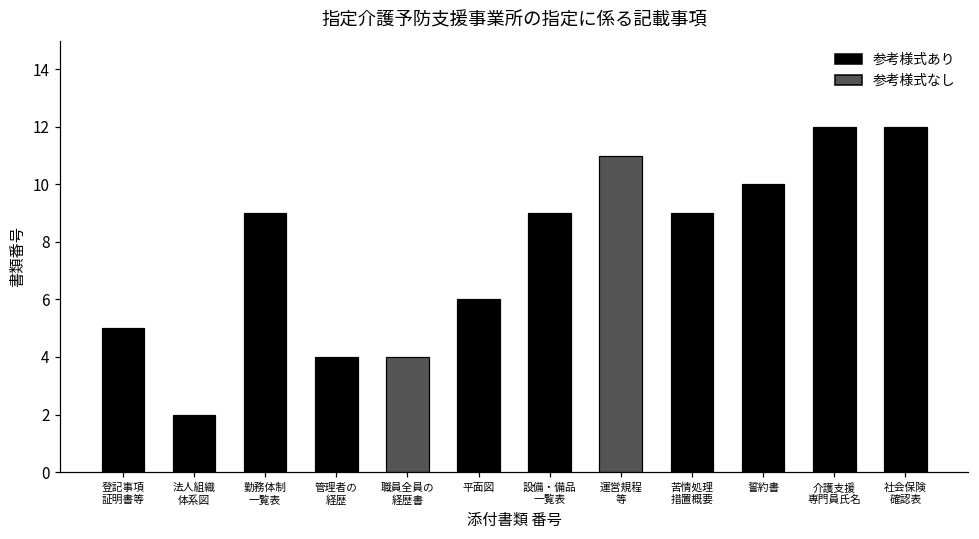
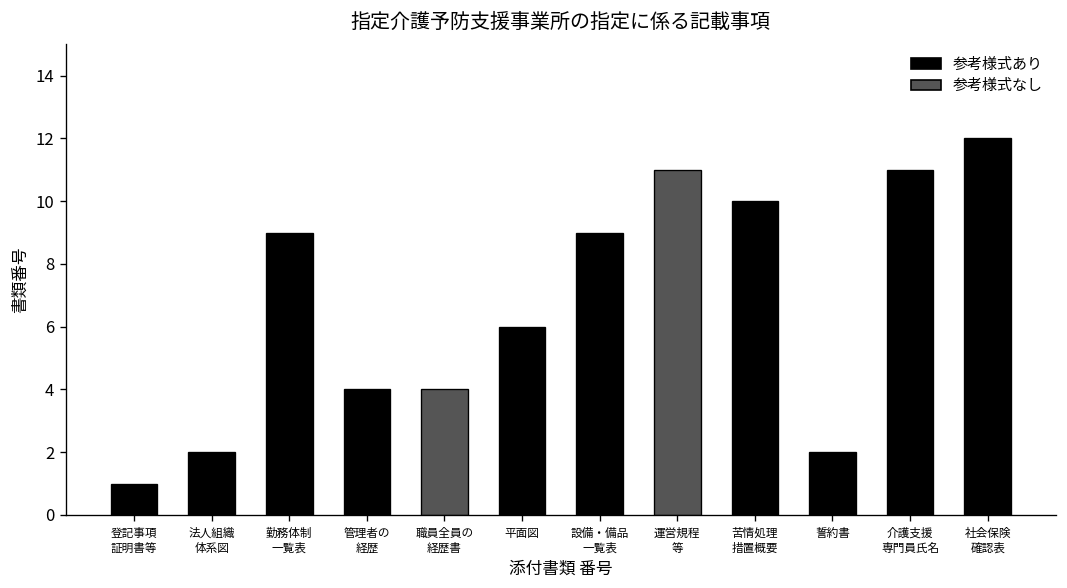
登記事項 証明書等: 5 -> 1
苦情処理 措置概要: 9 -> 10
誓約書: 10 -> 2
介護支援 専門員氏名: 12 -> 11
